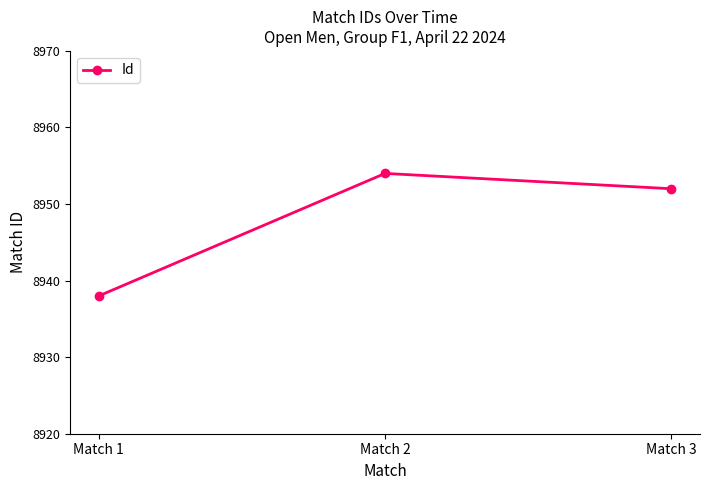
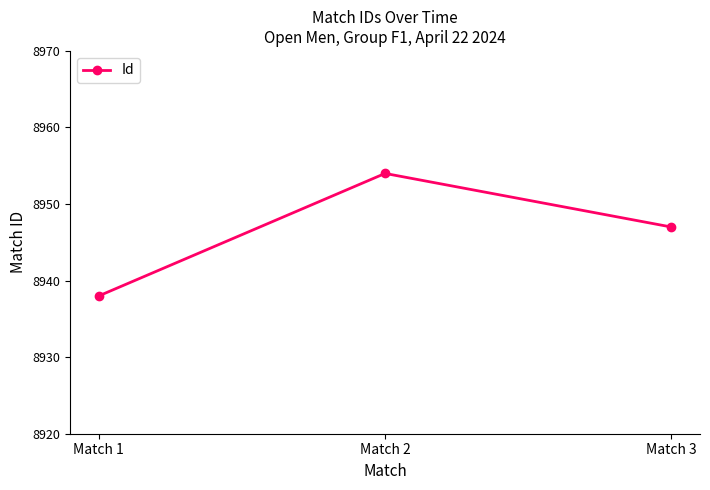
Match 3: 8952 -> 8947
